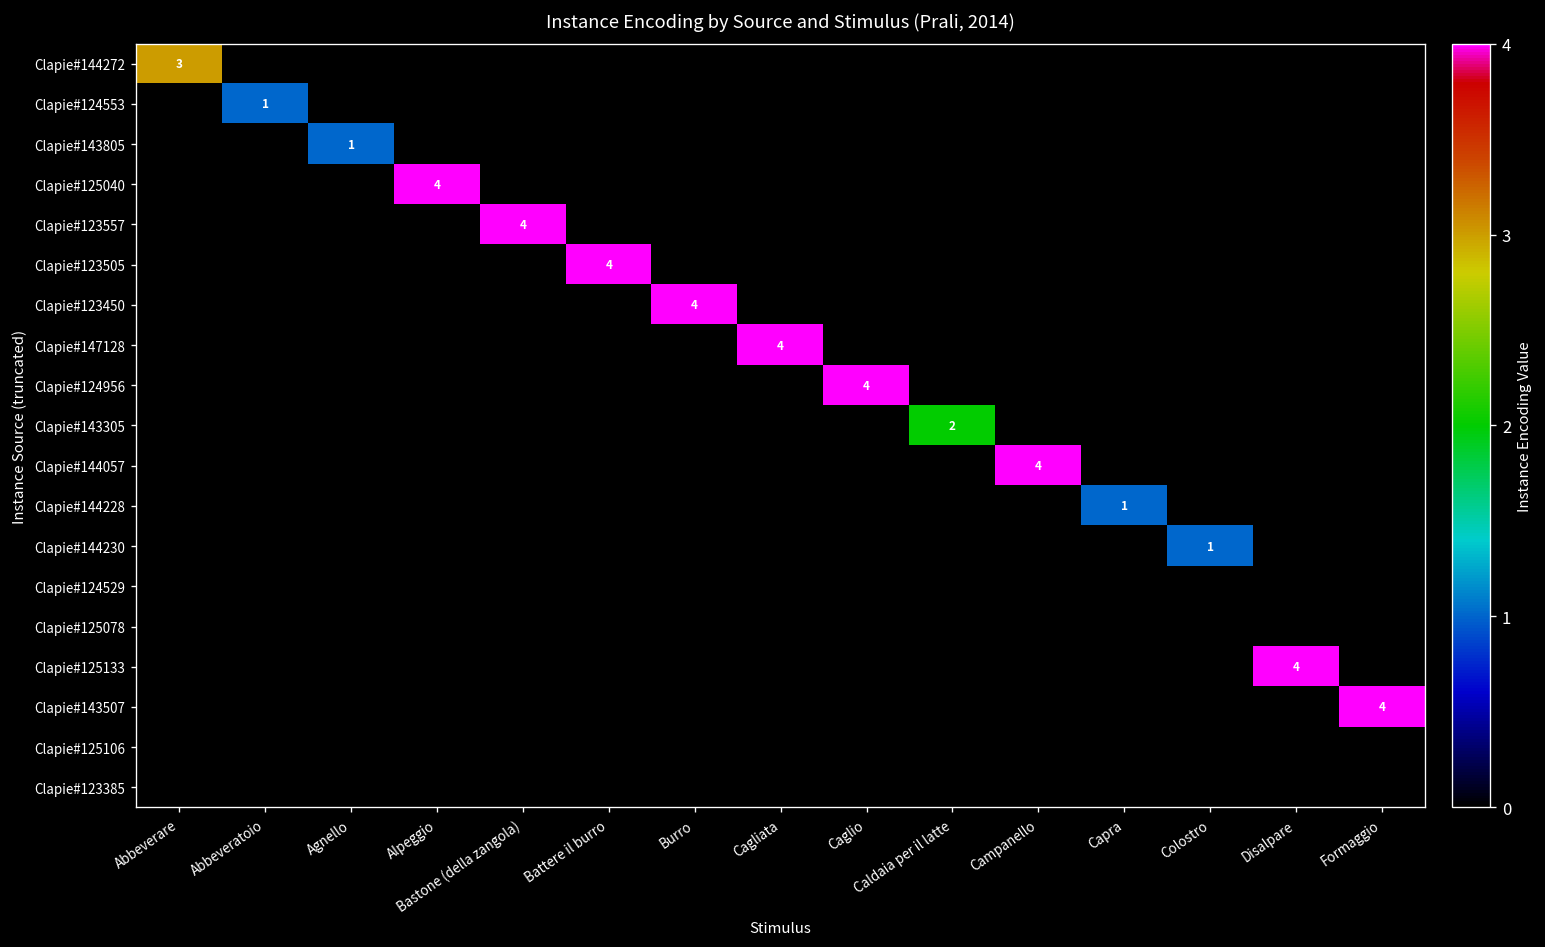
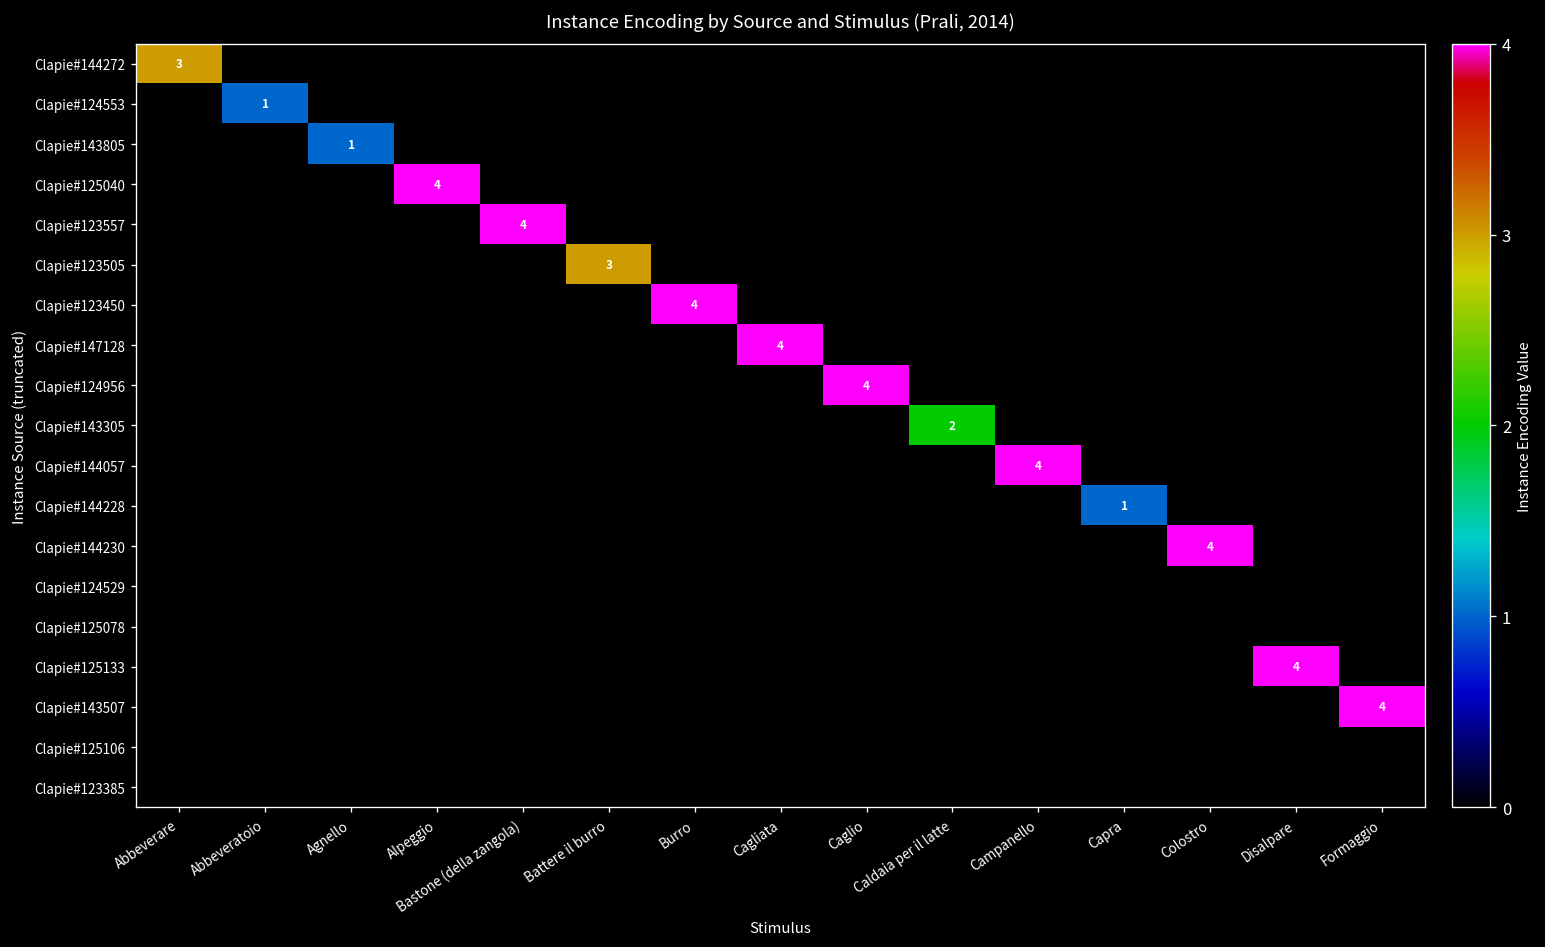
Clapie#123505, Battere il burro: 4 -> 3
Clapie#144230, Colostro: 1 -> 4
